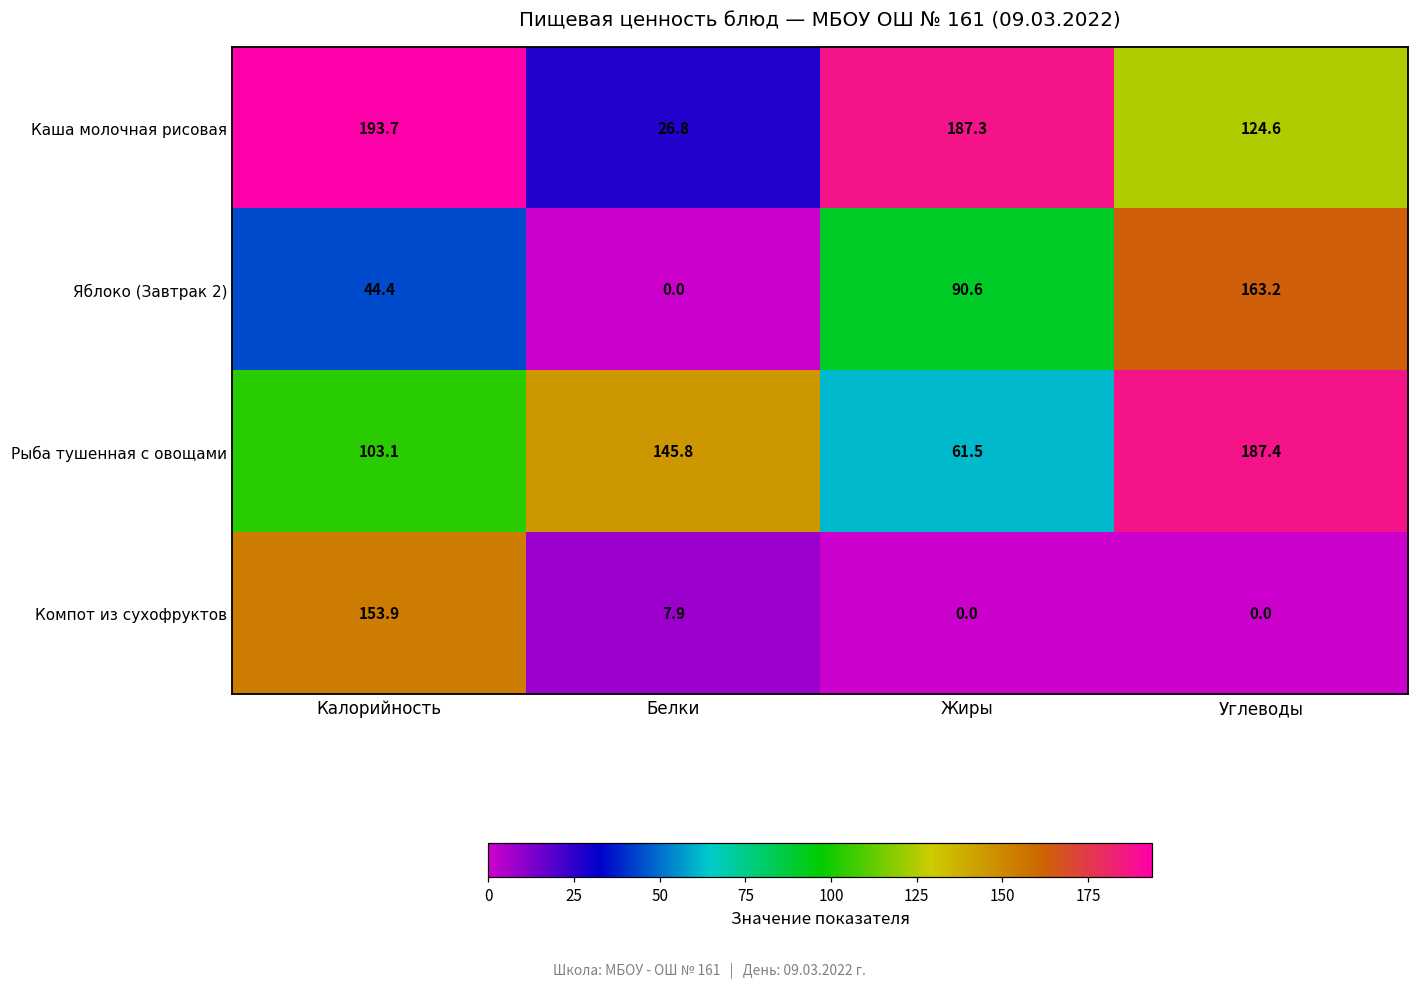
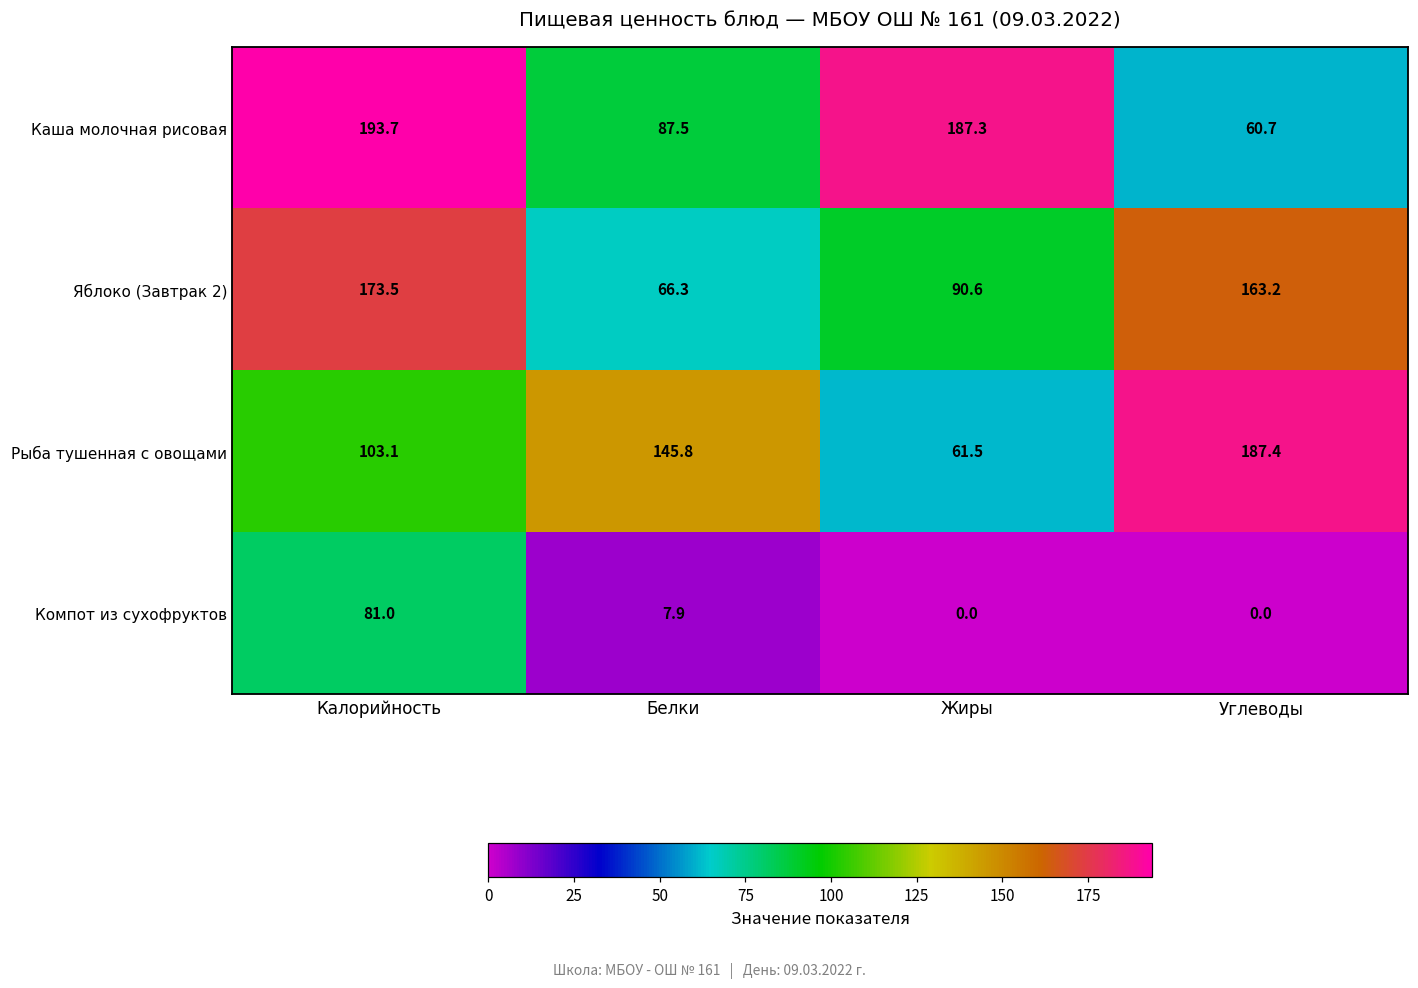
Каша молочная рисовая, Белки: 26.8 -> 87.5
Каша молочная рисовая, Углеводы: 124.6 -> 60.7
Яблоко (Завтрак 2), Калорийность: 44.4 -> 173.5
Яблоко (Завтрак 2), Белки: 0.0 -> 66.3
Компот из сухофруктов, Калорийность: 153.9 -> 81.0
